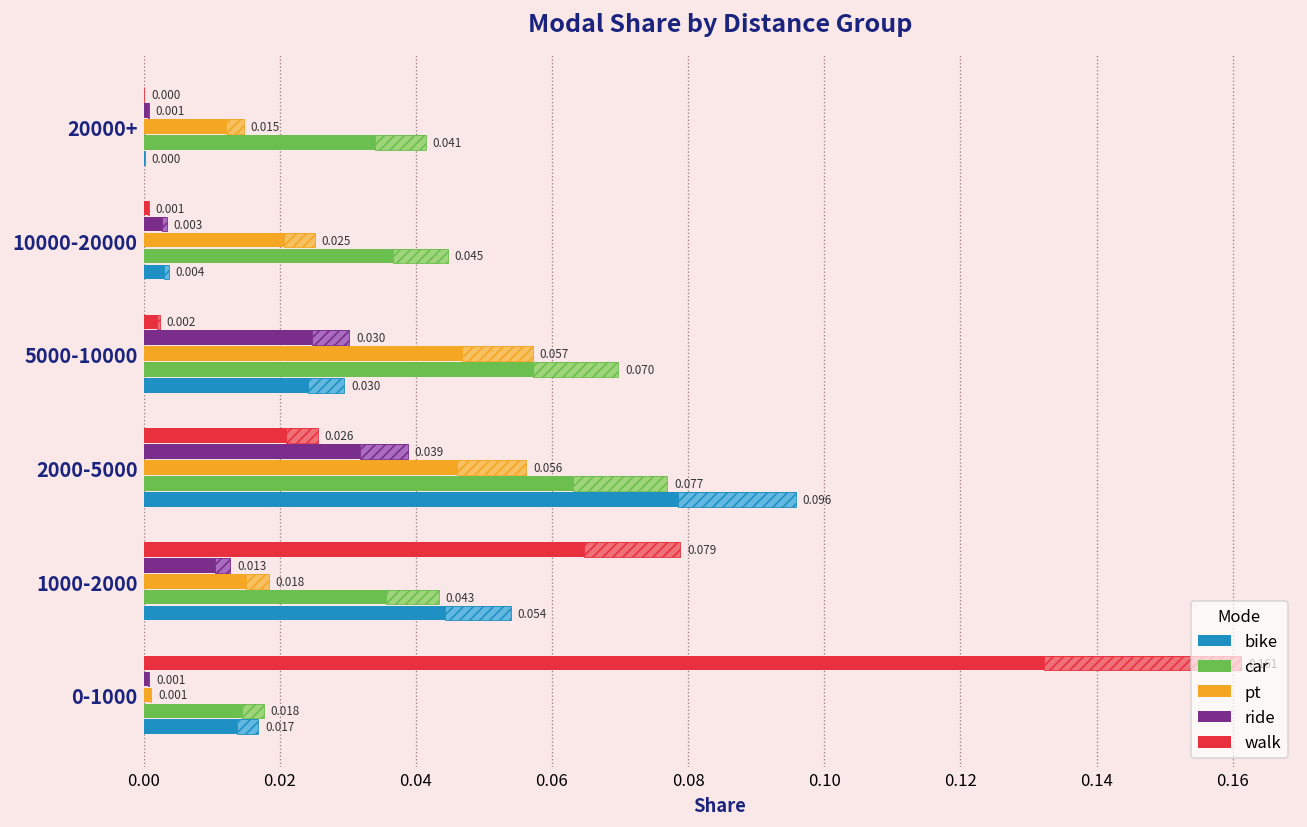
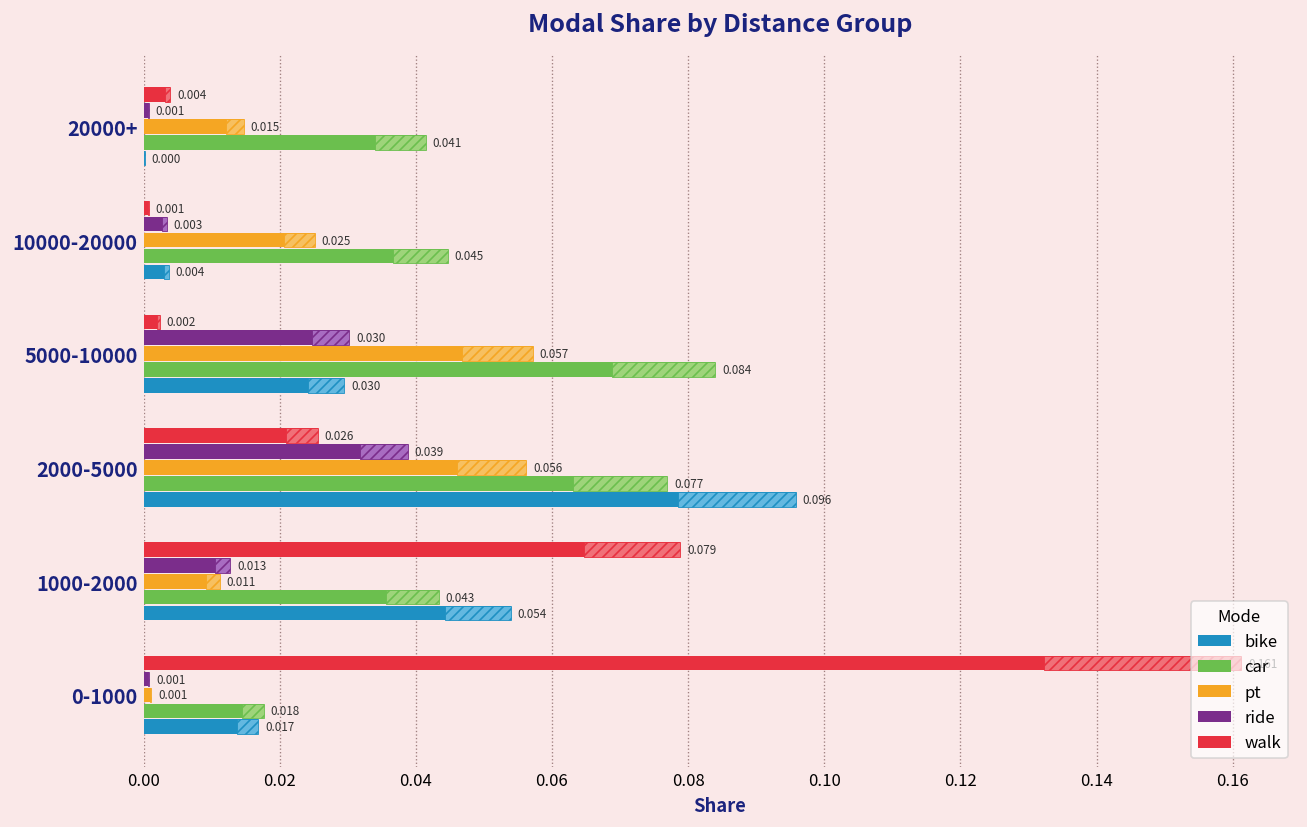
walk, 20000+: 0.000 -> 0.004
car, 5000-10000: 0.070 -> 0.084
pt, 1000-2000: 0.018 -> 0.011
